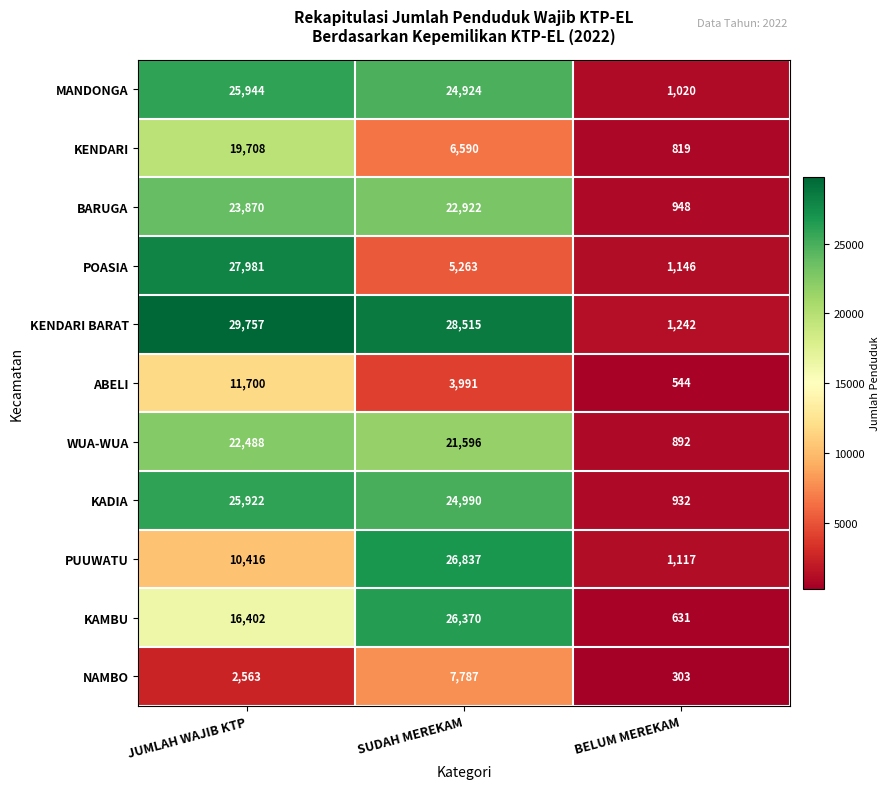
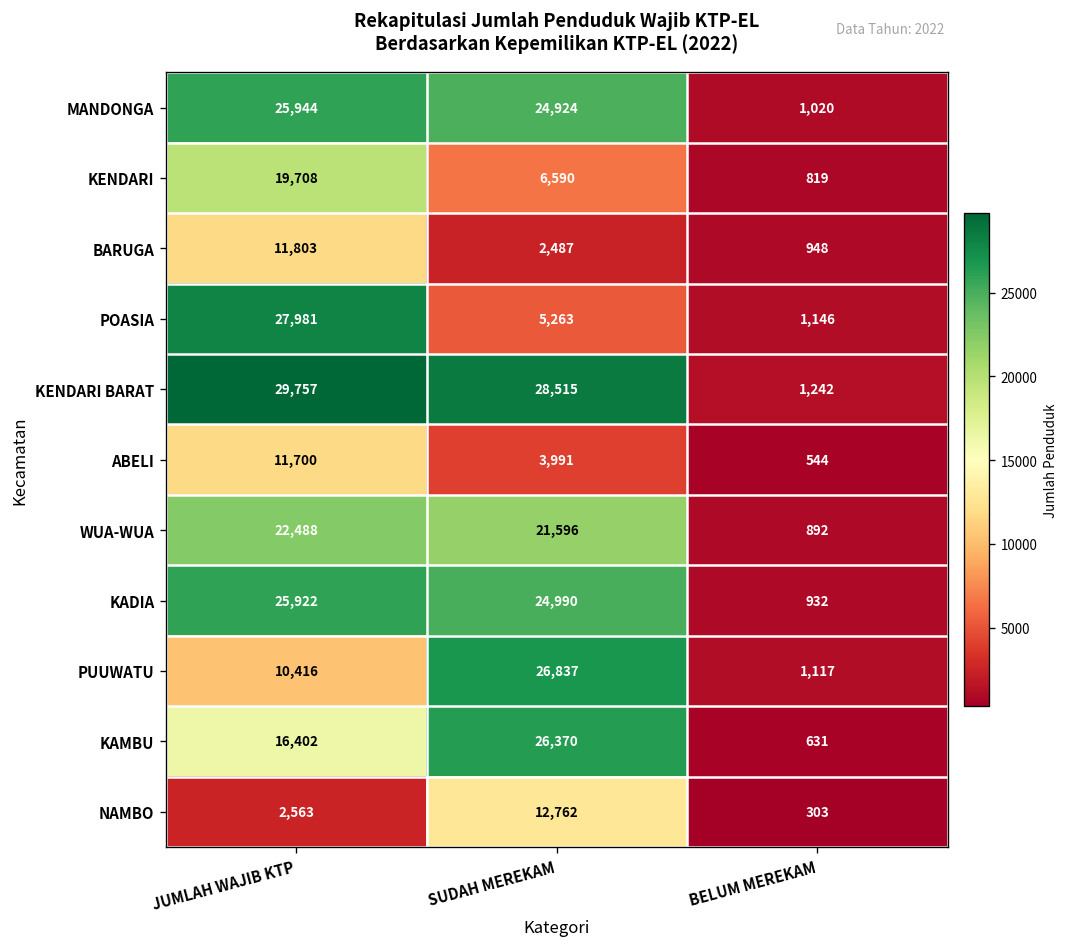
BARUGA, JUMLAH WAJIB KTP: 23,870 -> 11,803
BARUGA, SUDAH MEREKAM: 22,922 -> 2,487
NAMBO, SUDAH MEREKAM: 7,787 -> 12,762
